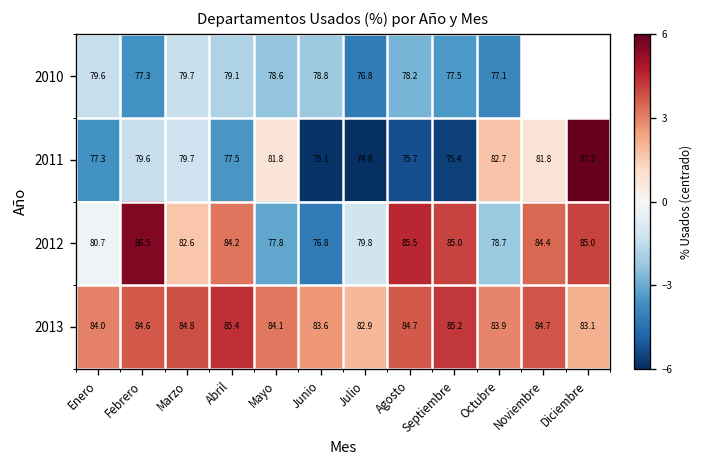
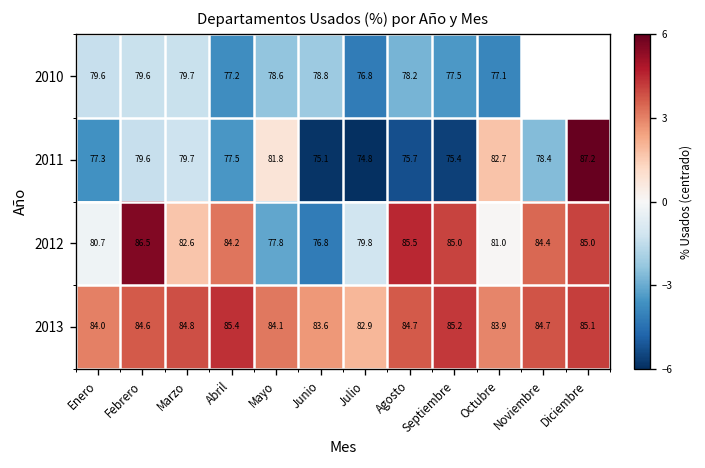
2010, Febrero: 77.3 -> 79.6
2010, Abril: 79.1 -> 77.2
2011, Noviembre: 81.8 -> 78.4
2012, Octubre: 78.7 -> 81.0
2013, Diciembre: 83.1 -> 85.1
